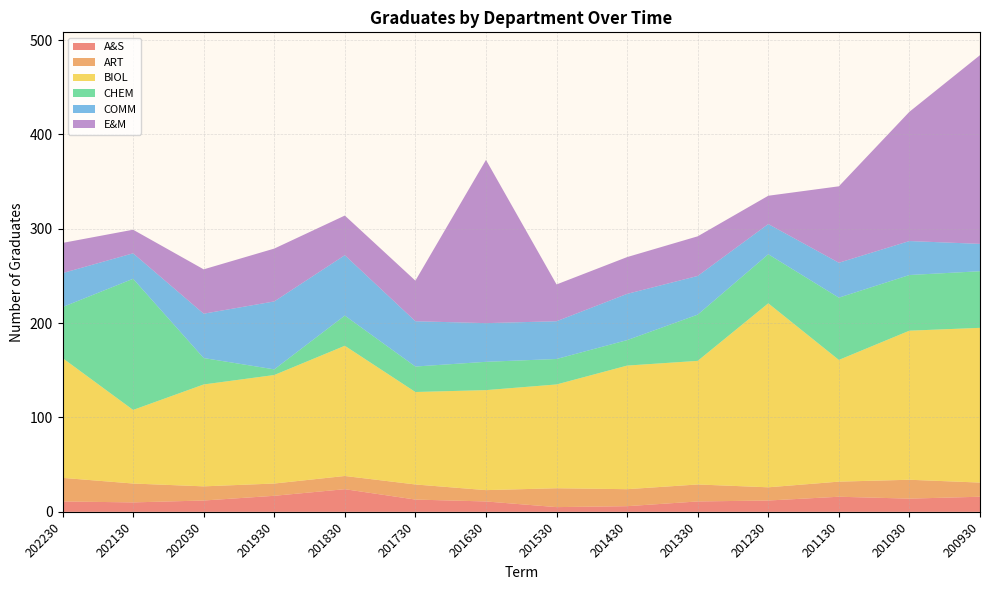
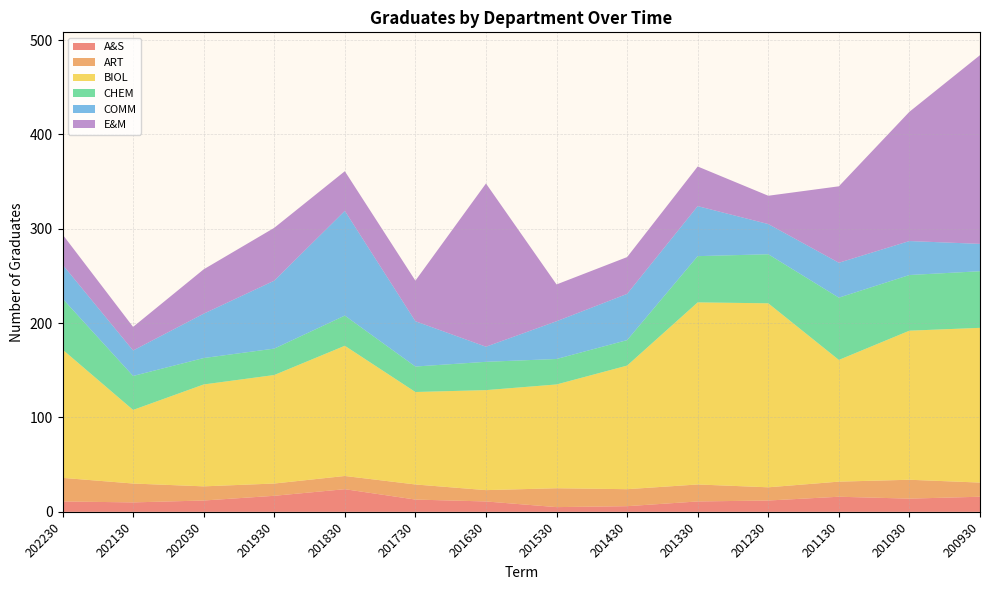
BIOL, 202230: 130 -> 140
CHEM, 202130: 140 -> 40
CHEM, 201930: 10 -> 30
COMM, 201830: 60 -> 110
COMM, 201630: 40 -> 20
BIOL, 201330: 130 -> 190
COMM, 201330: 40 -> 50
